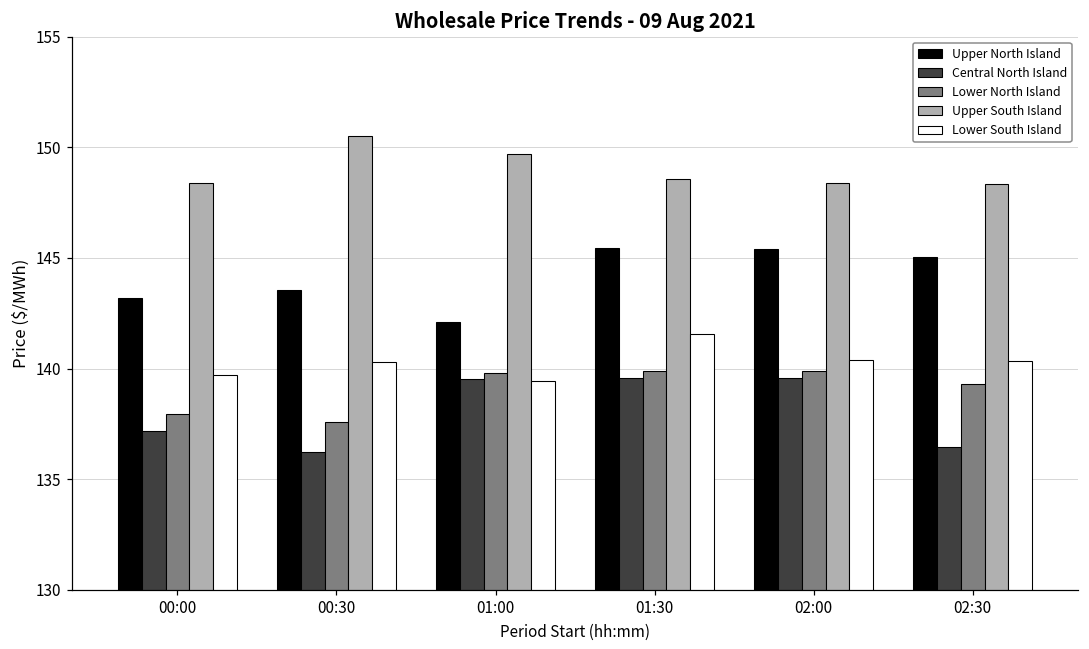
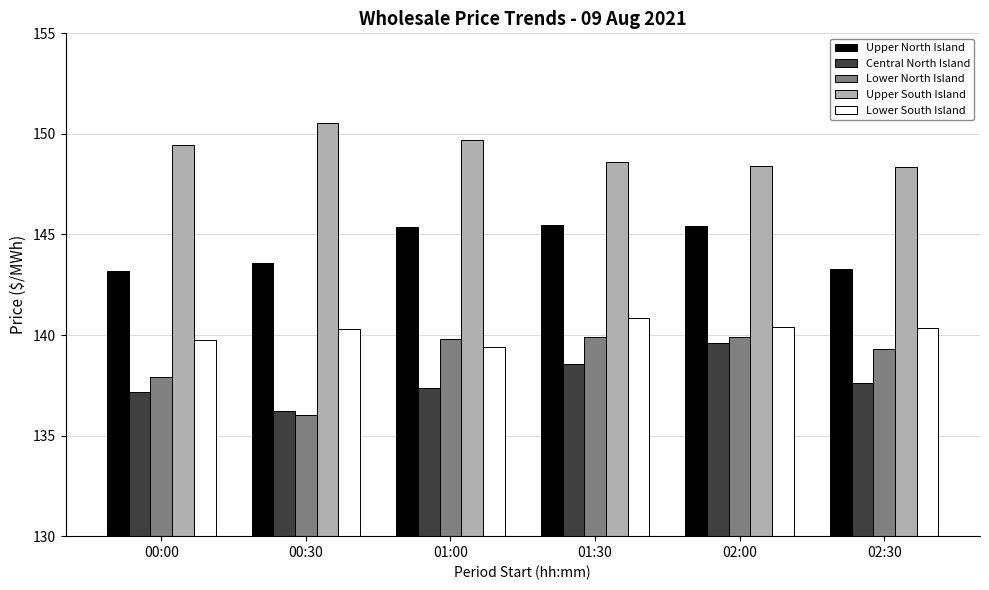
Upper South Island, 00:00: 148.4 -> 149.5
Lower North Island, 00:30: 137.6 -> 136.0
Upper North Island, 01:00: 142.1 -> 145.4
Central North Island, 01:00: 139.5 -> 137.4
Central North Island, 01:30: 139.6 -> 138.6
Lower South Island, 01:30: 141.6 -> 140.9
Upper North Island, 02:30: 145.0 -> 143.3
Central North Island, 02:30: 136.5 -> 137.6
